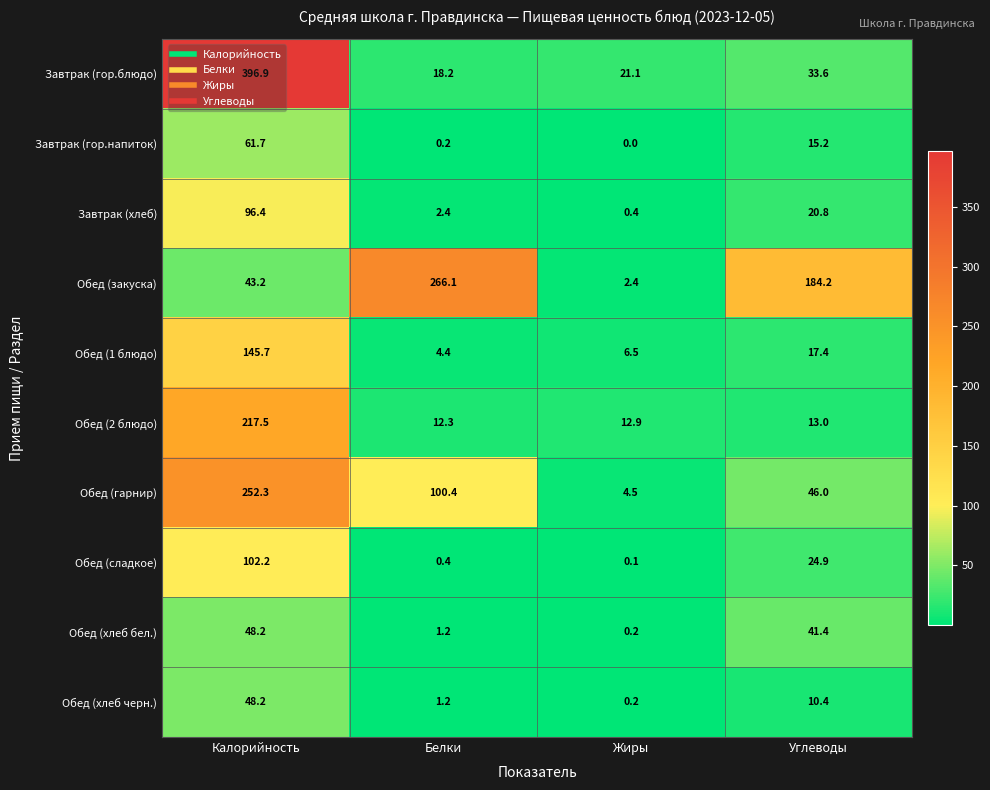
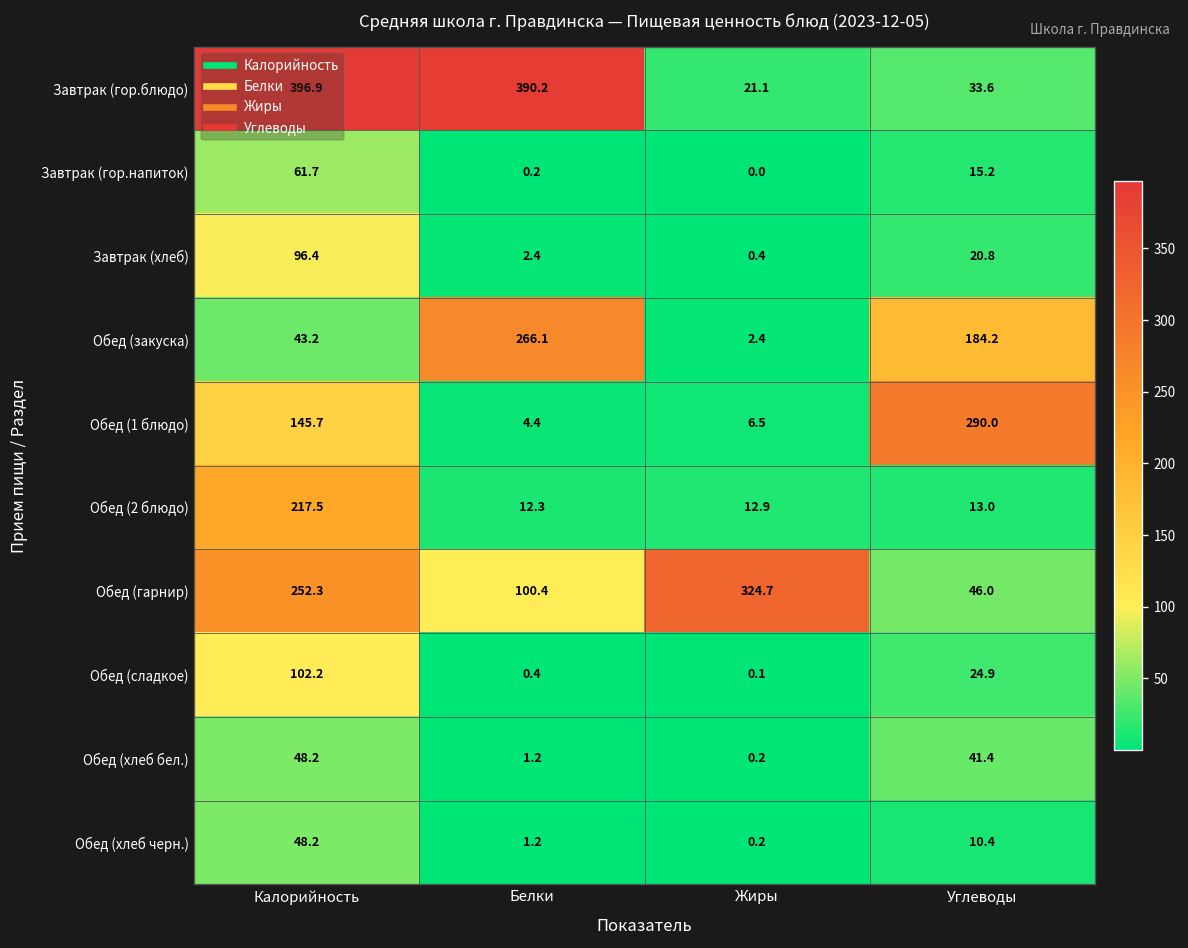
Завтрак (гор.блюдо), Белки: 18.2 -> 390.2
Обед (1 блюдо), Углеводы: 17.4 -> 290.0
Обед (гарнир), Жиры: 4.5 -> 324.7
